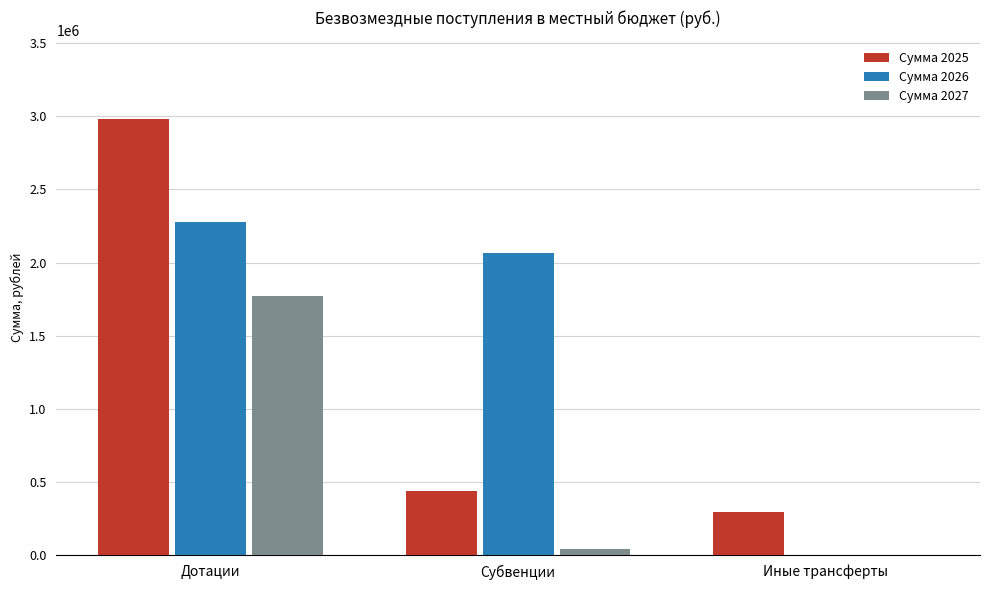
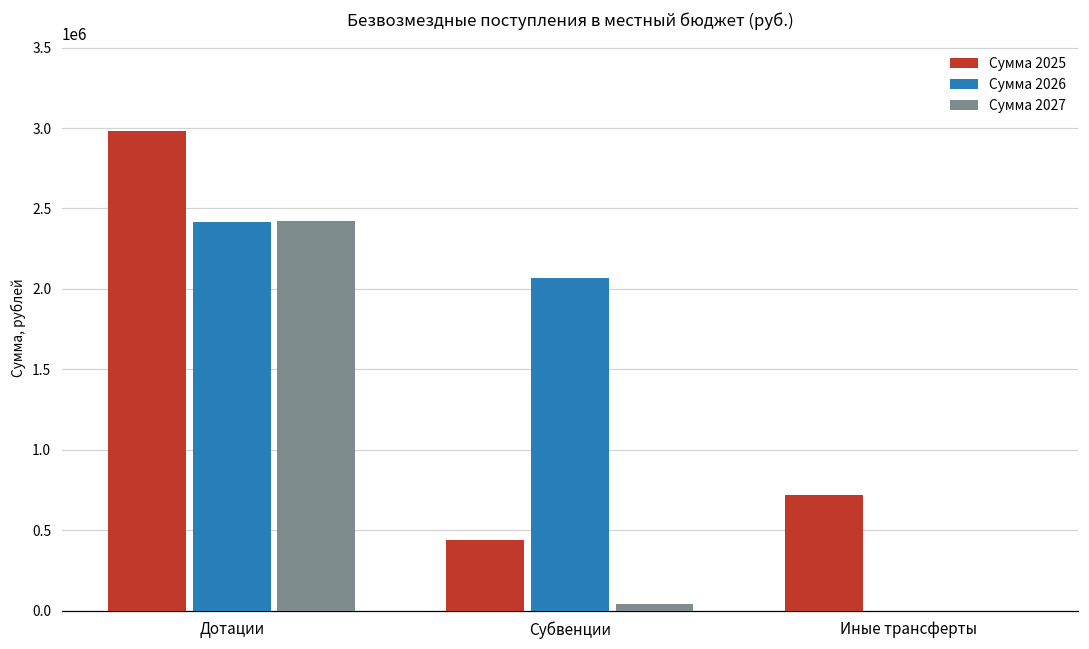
Сумма 2026, Дотации: 2280000 -> 2410000
Сумма 2027, Дотации: 1770000 -> 2420000
Сумма 2025, Иные трансферты: 290000 -> 720000
